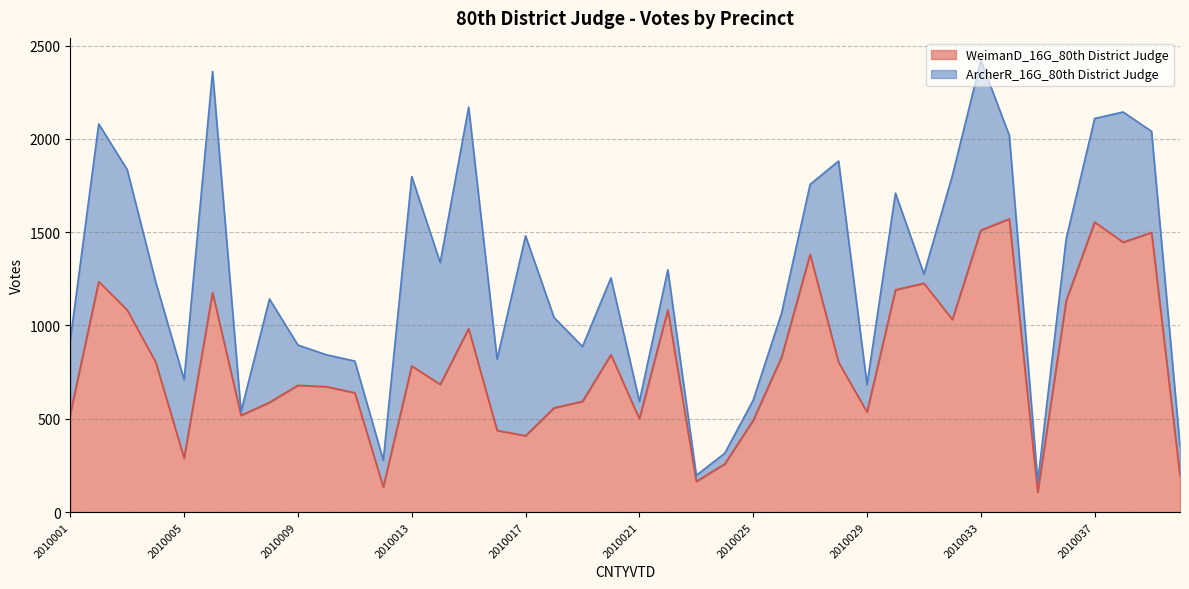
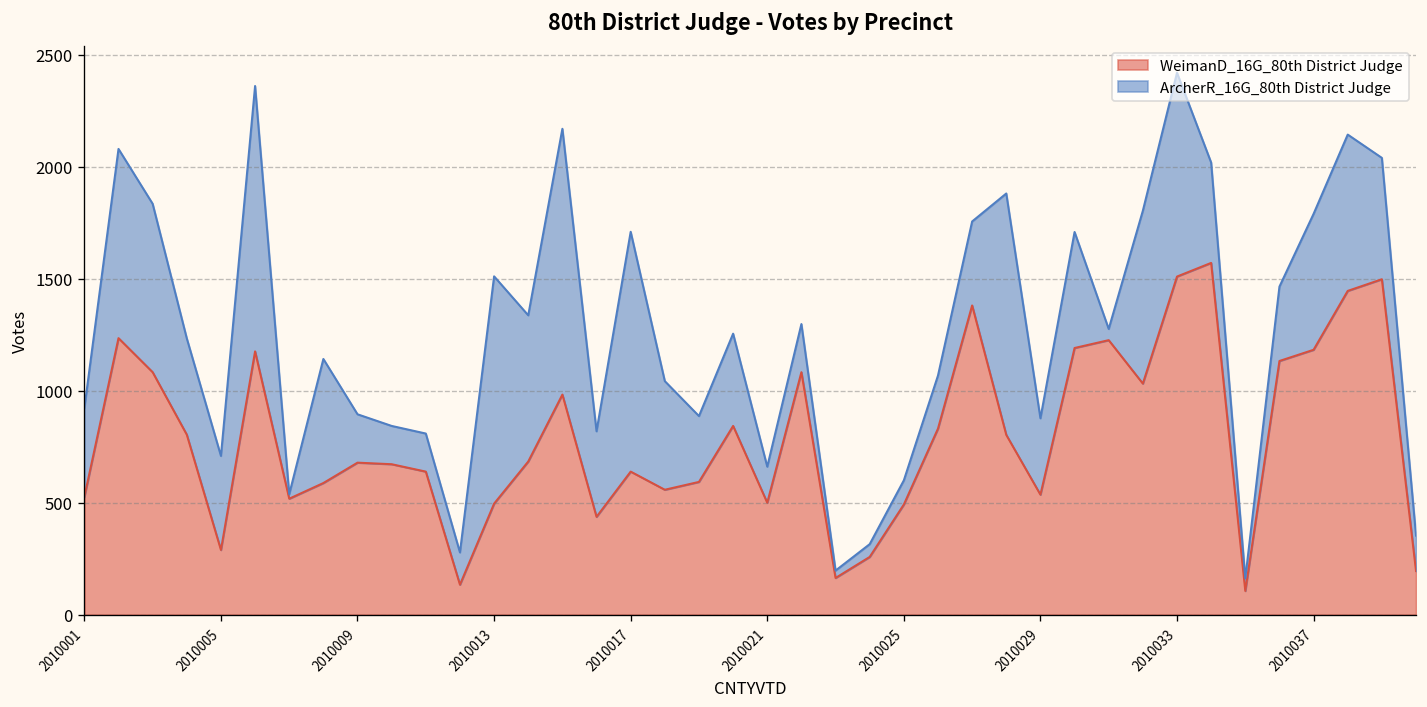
WeimanD_16G_80th District Judge, 2010013: 780 -> 500
WeimanD_16G_80th District Judge, 2010017: 410 -> 640
ArcherR_16G_80th District Judge, 2010021: 90 -> 160
ArcherR_16G_80th District Judge, 2010029: 150 -> 340
WeimanD_16G_80th District Judge, 2010037: 1550 -> 1180
ArcherR_16G_80th District Judge, 2010037: 560 -> 610
